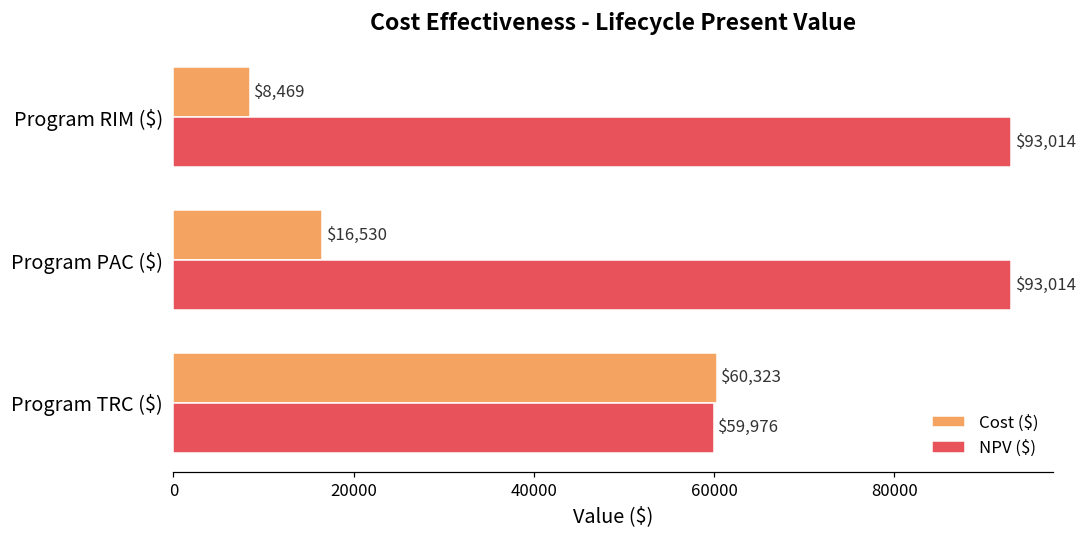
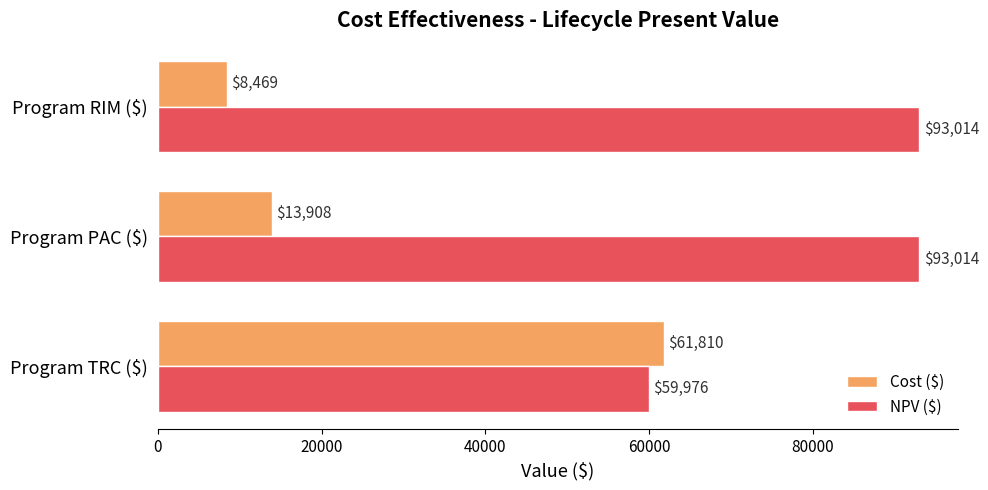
Cost ($), Program PAC ($): $16,530 -> $13,908
Cost ($), Program TRC ($): $60,323 -> $61,810
